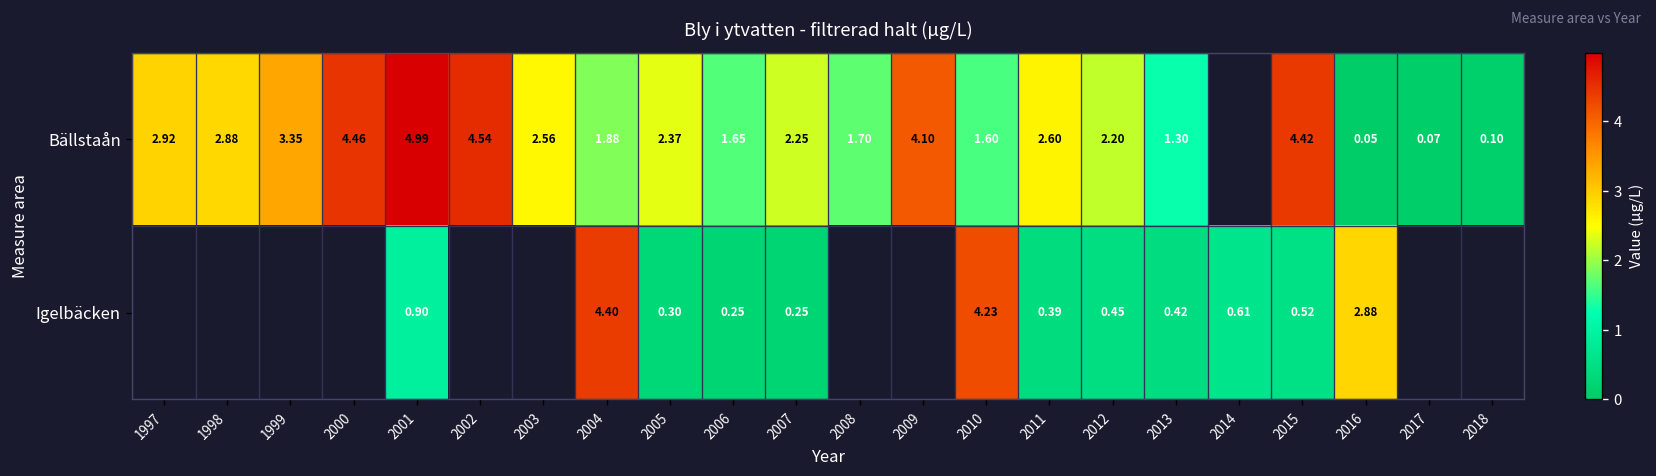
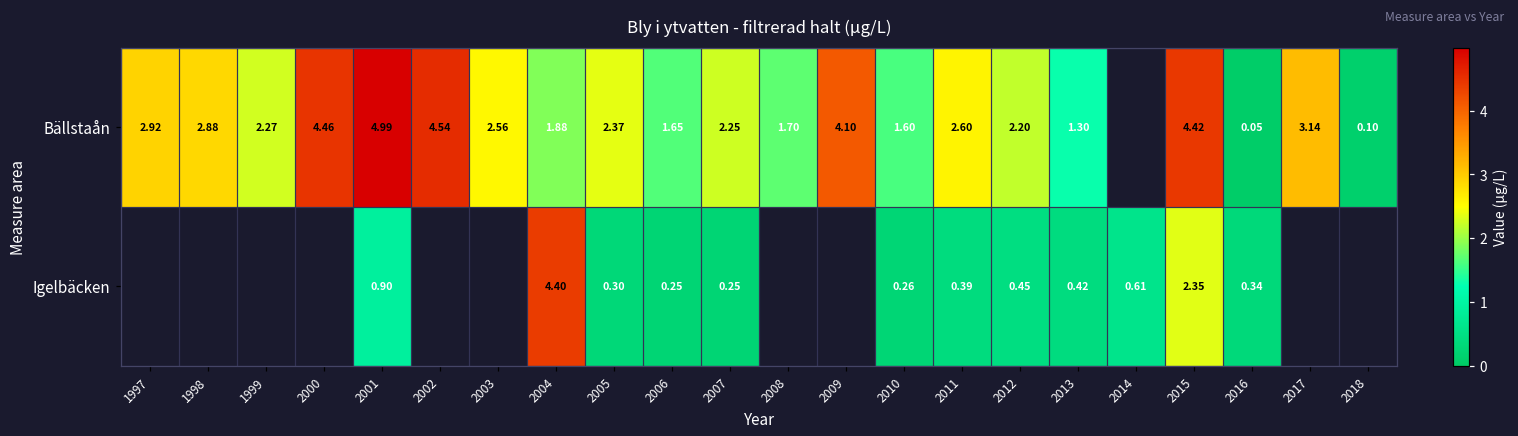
Bällstaån, 1999: 3.35 -> 2.27
Bällstaån, 2017: 0.07 -> 3.14
Igelbäcken, 2010: 4.23 -> 0.26
Igelbäcken, 2015: 0.52 -> 2.35
Igelbäcken, 2016: 2.88 -> 0.34
